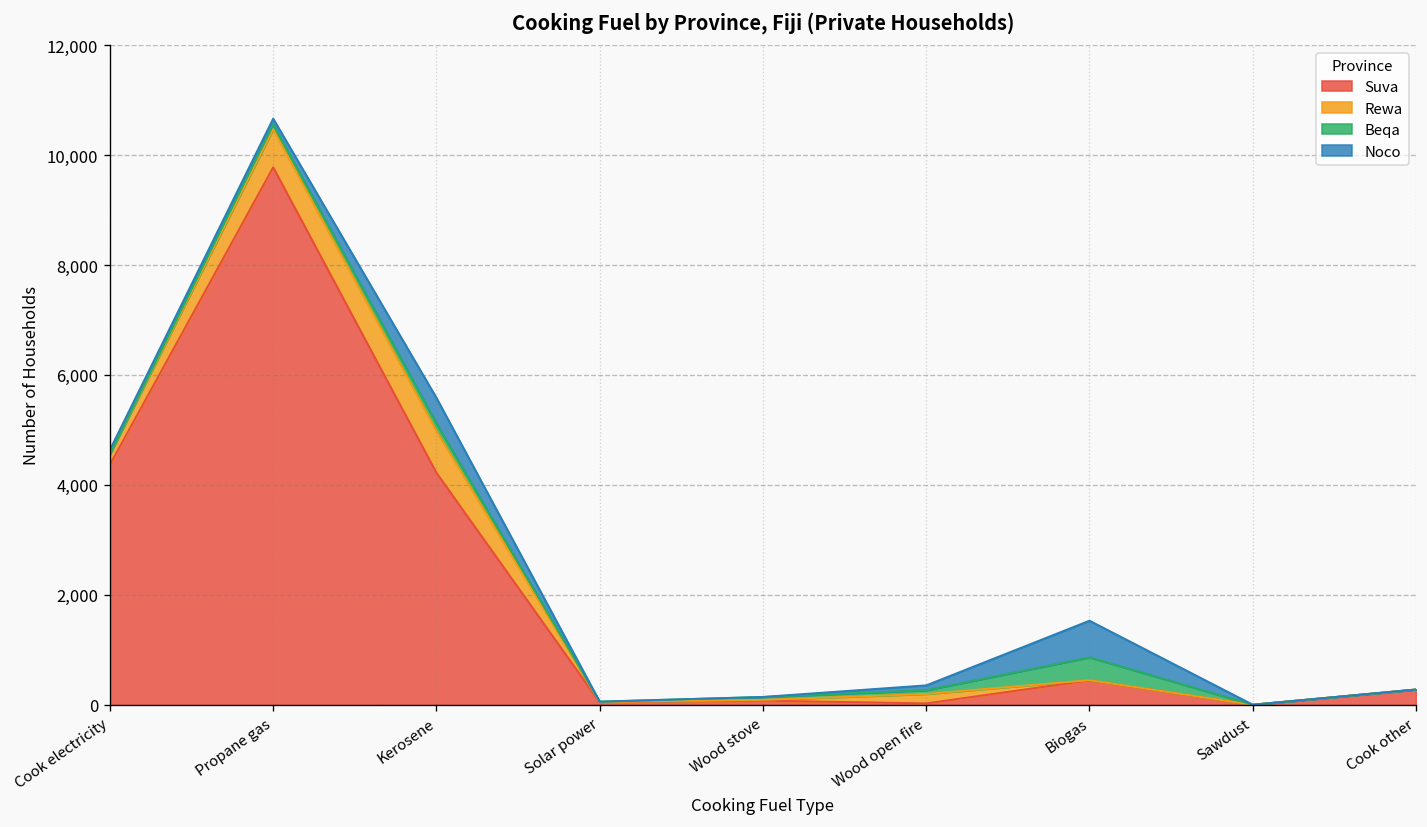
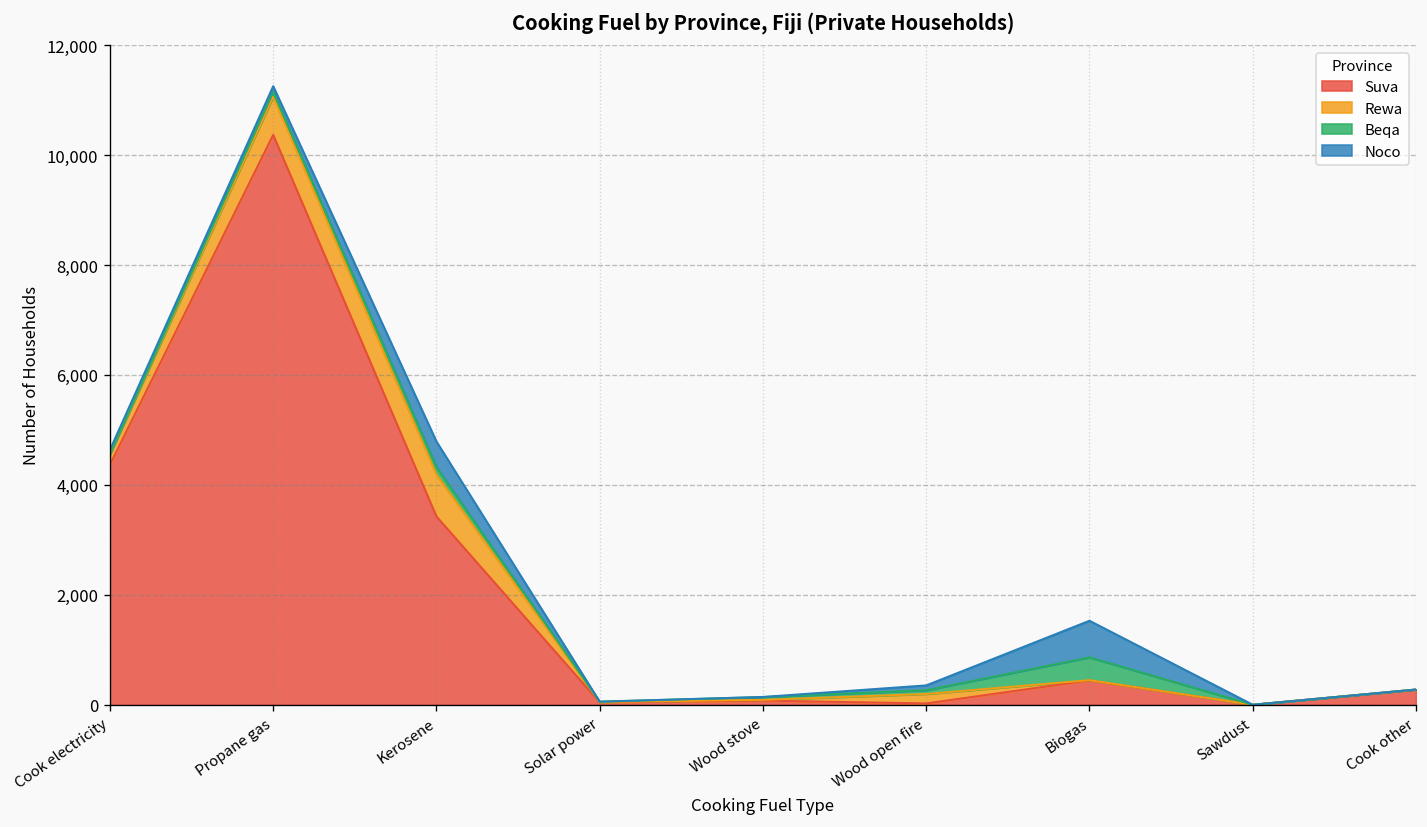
Suva, Propane gas: 9,800 -> 10,400
Suva, Kerosene: 4,200 -> 3,400
